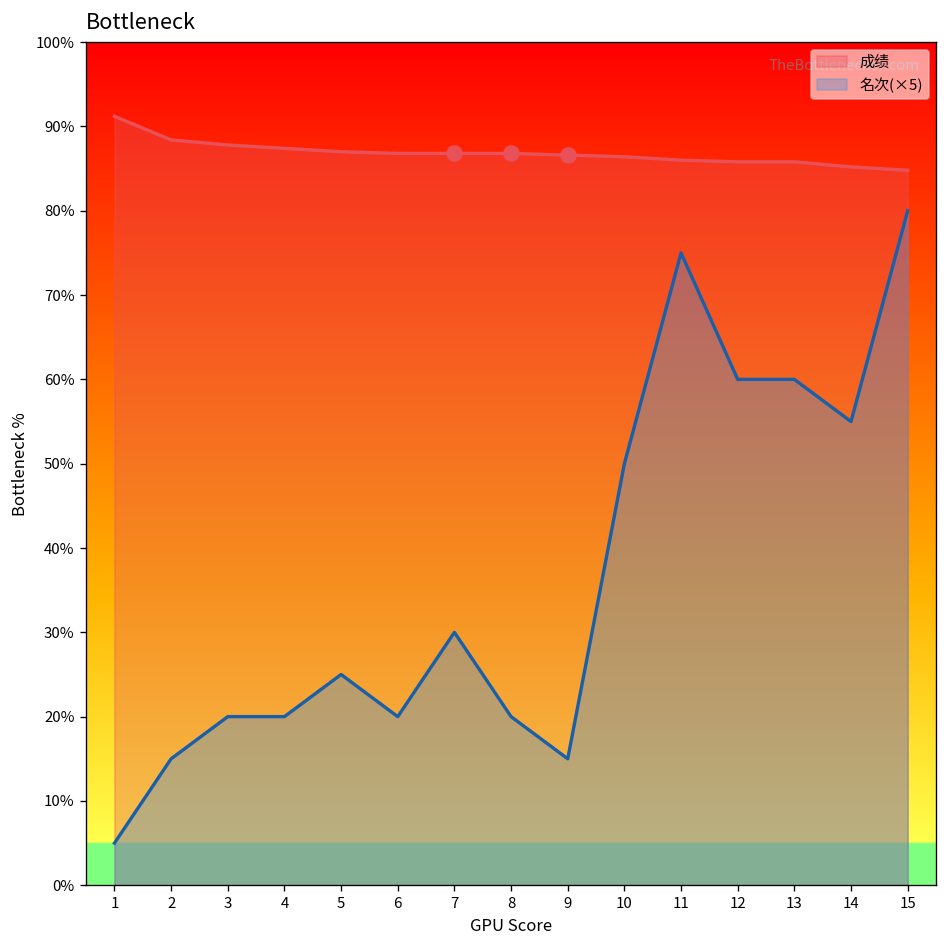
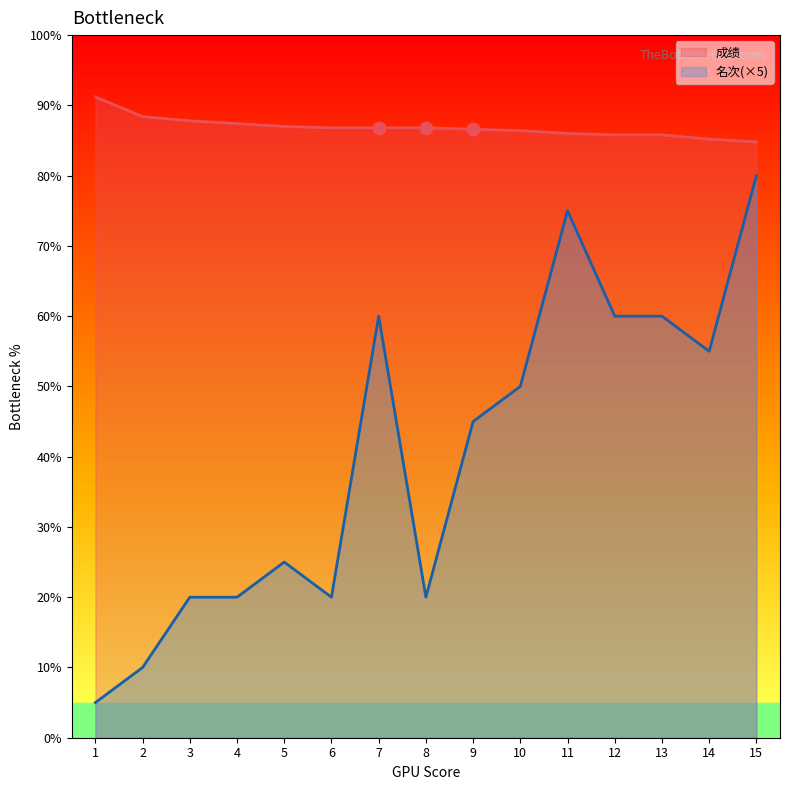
名次(×5), 2: 15% -> 10%
名次(×5), 7: 30% -> 60%
名次(×5), 9: 15% -> 45%
